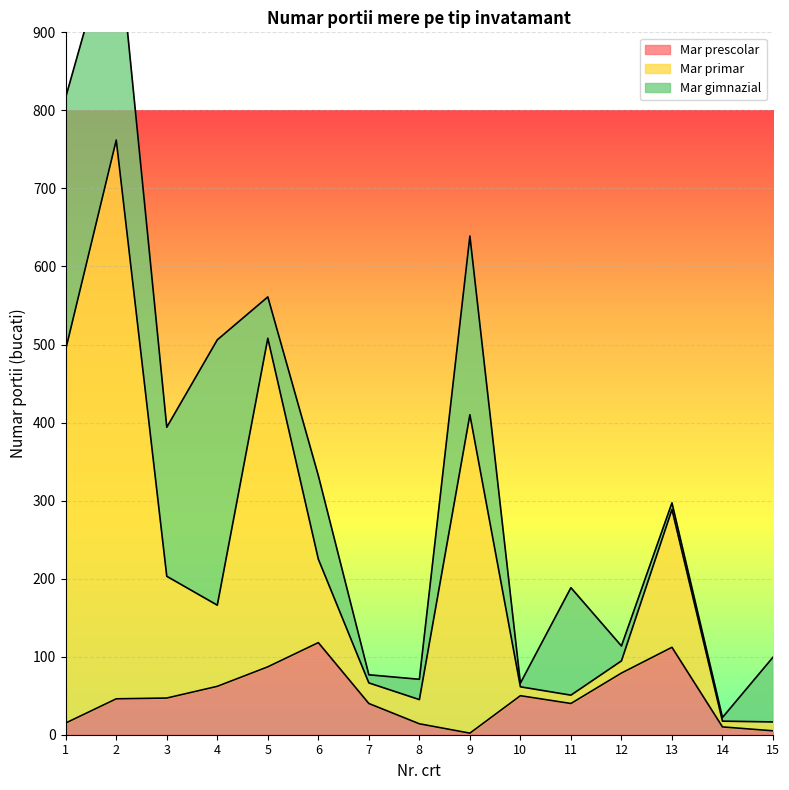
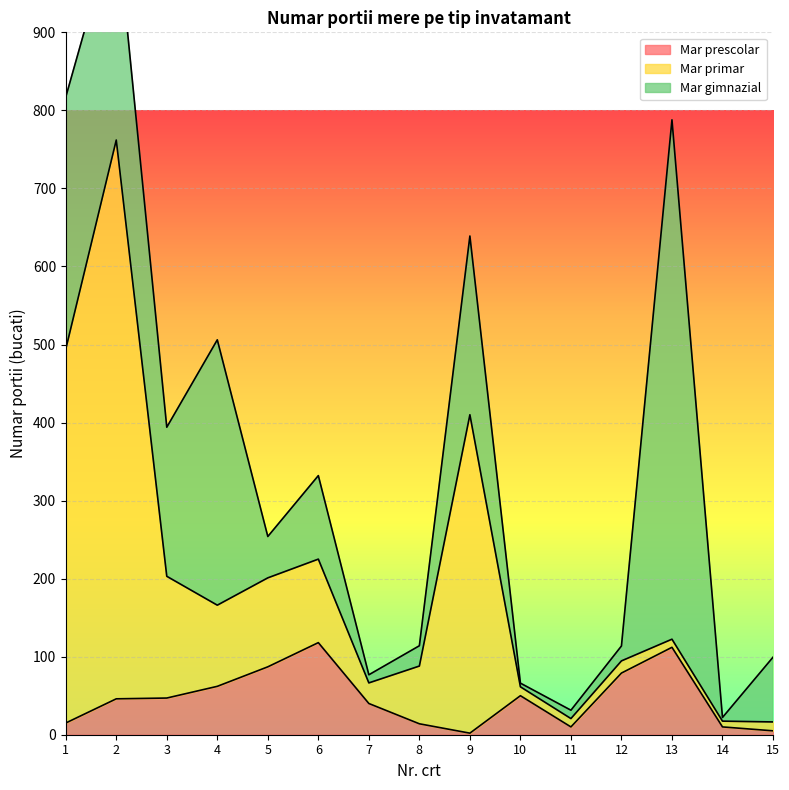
Mar primar, 5: 420 -> 110
Mar primar, 8: 30 -> 70
Mar prescolar, 11: 40 -> 10
Mar gimnazial, 11: 140 -> 10
Mar primar, 13: 180 -> 10
Mar gimnazial, 13: 10 -> 670
